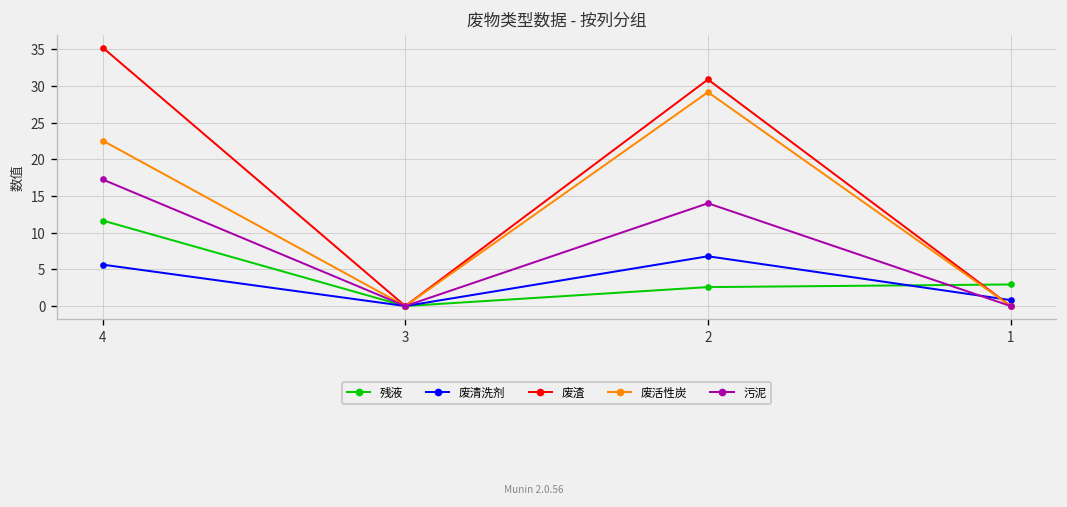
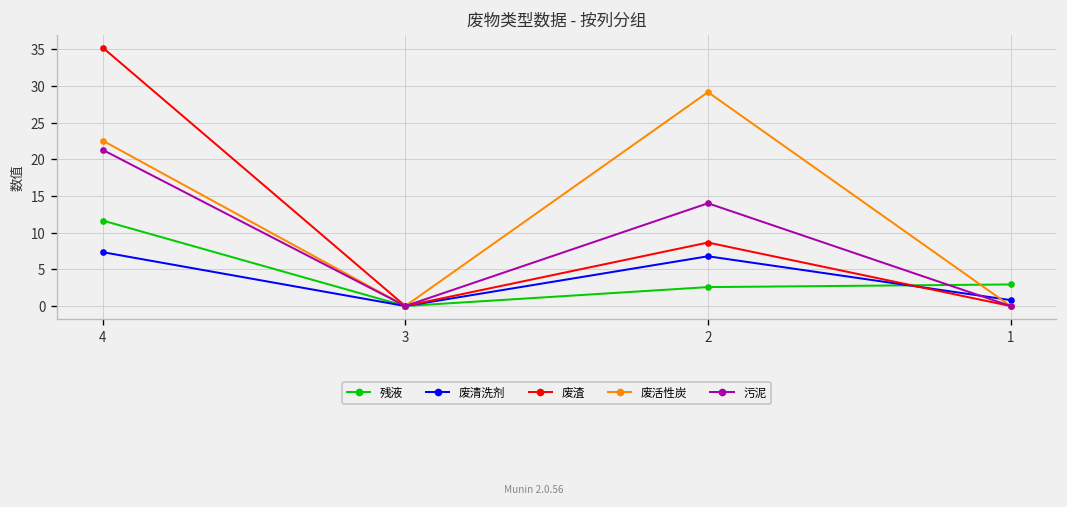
废清洗剂, 4: 6 -> 7
污泥, 4: 17 -> 21
废渣, 2: 31 -> 9
